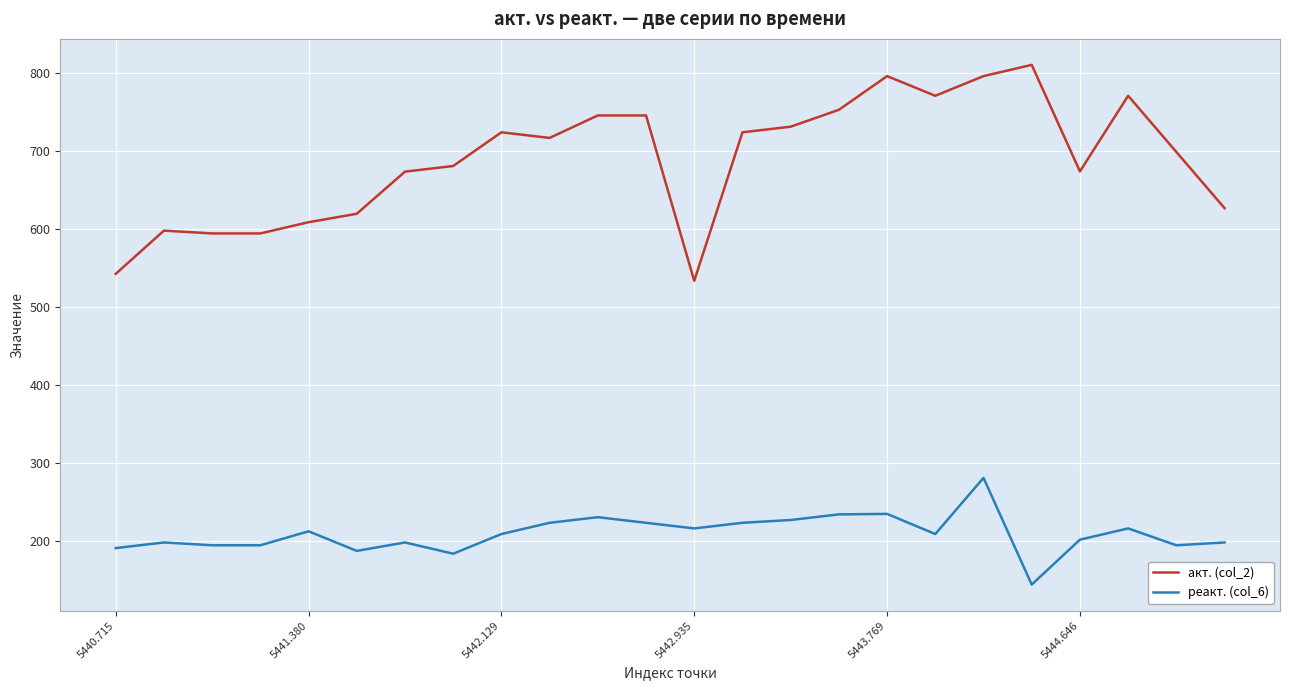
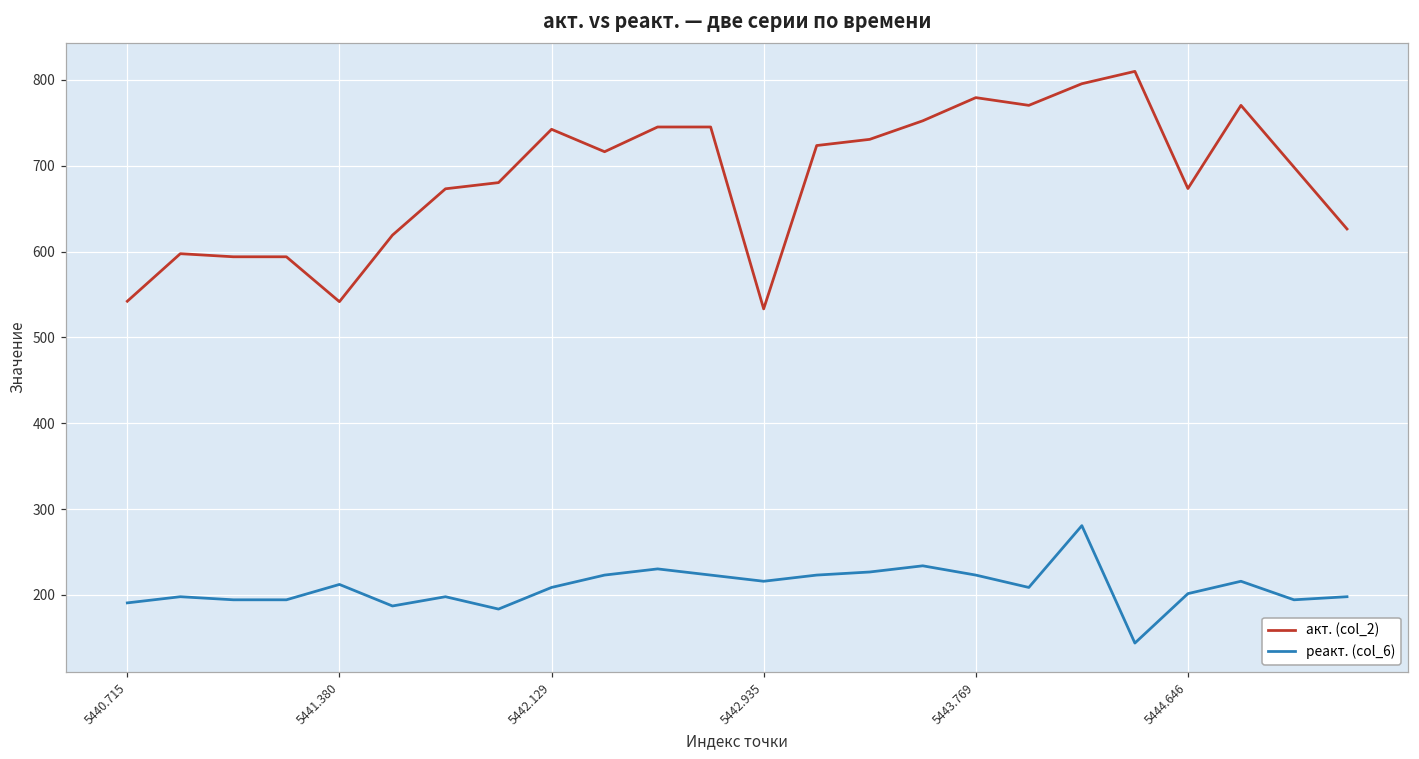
акт. (col_2), 5441.380: 610 -> 540
акт. (col_2), 5442.129: 720 -> 740
акт. (col_2), 5443.769: 800 -> 780
реакт. (col_6), 5443.769: 230 -> 220
